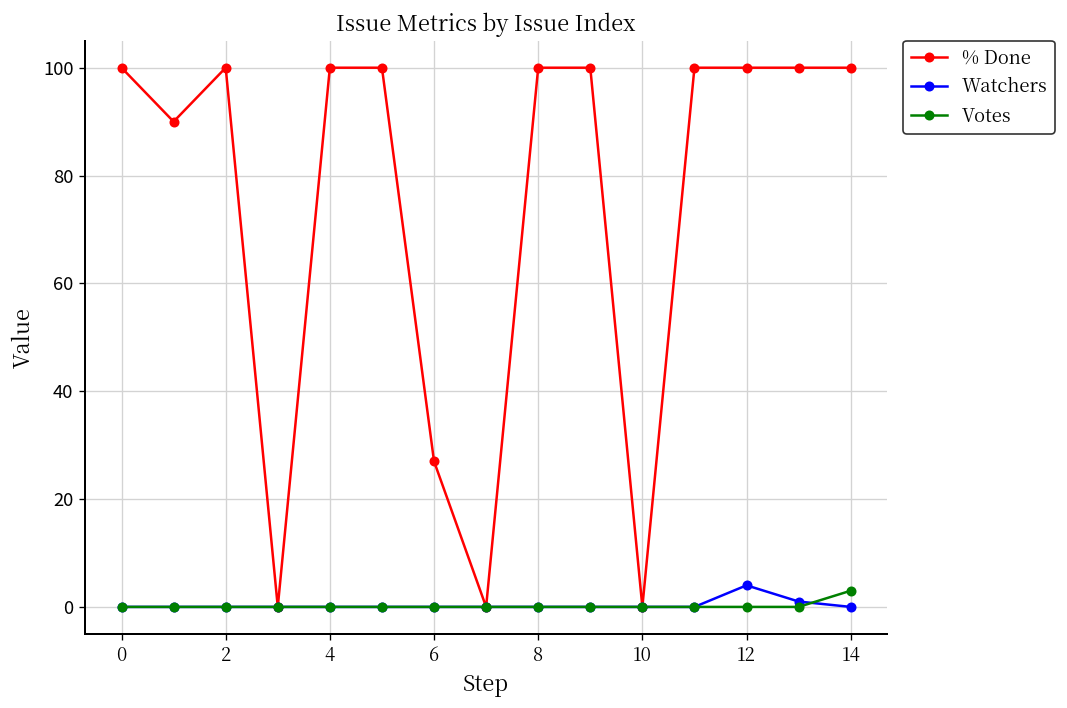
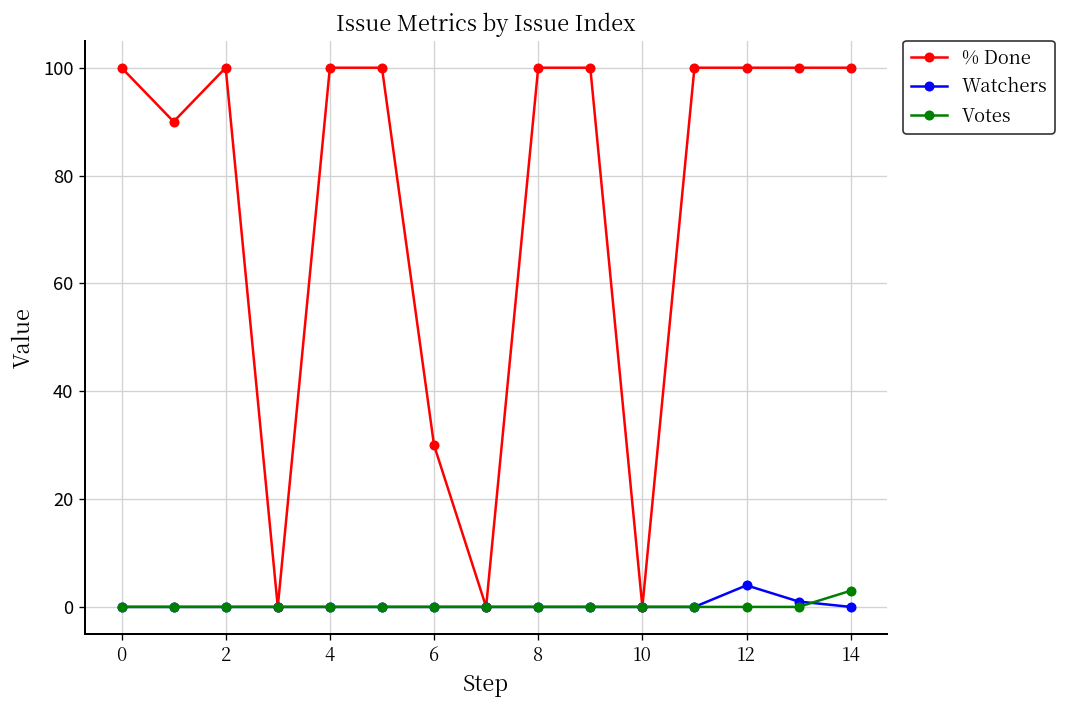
% Done, 6: 27 -> 30
